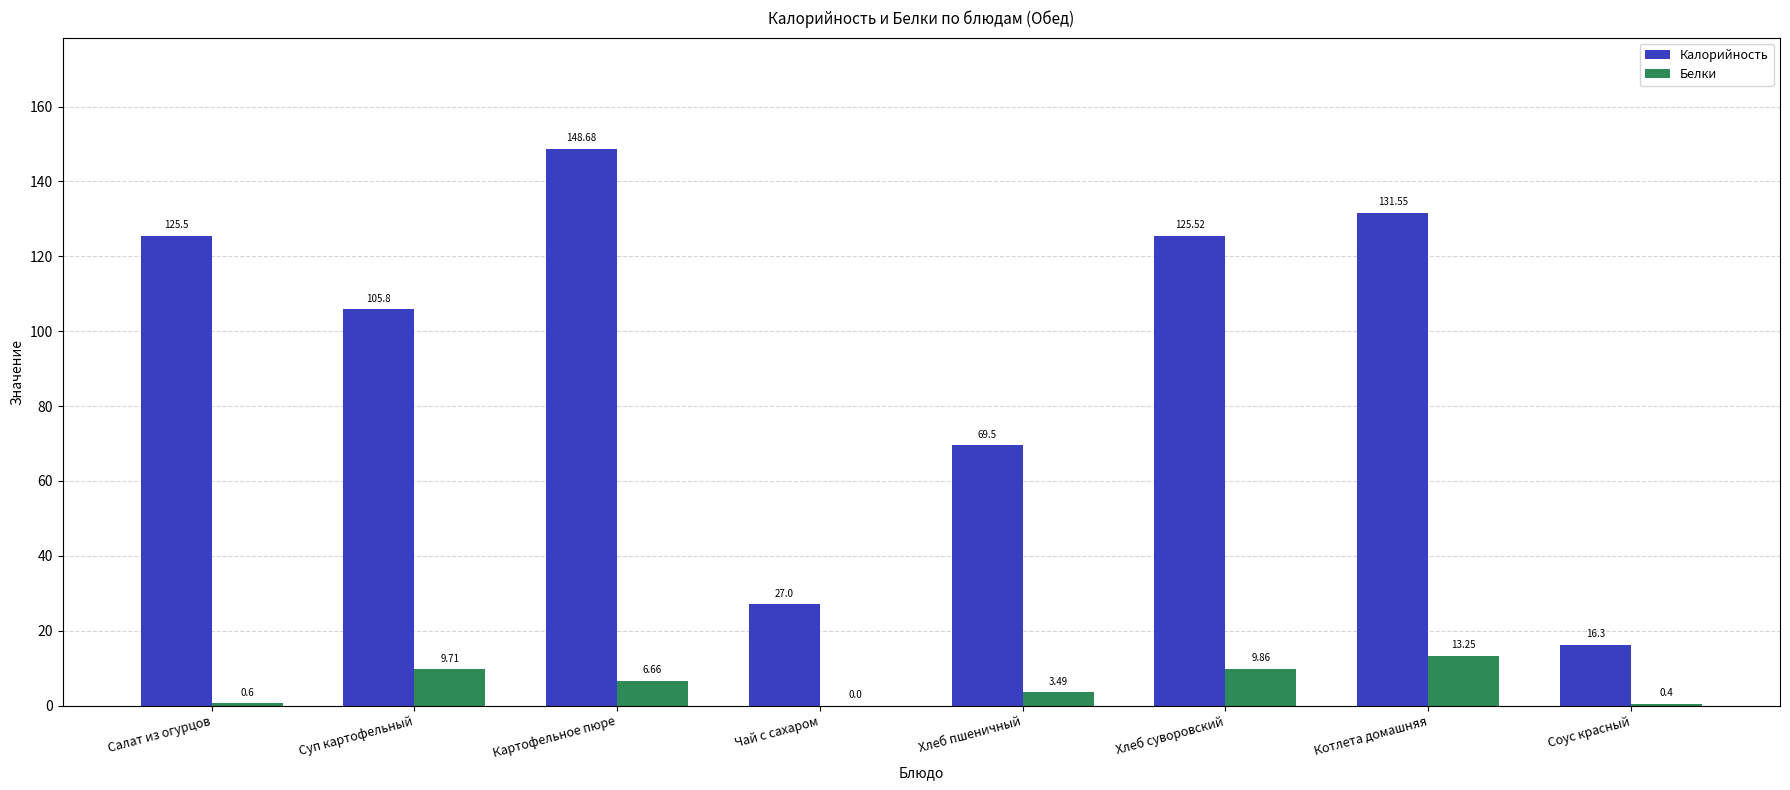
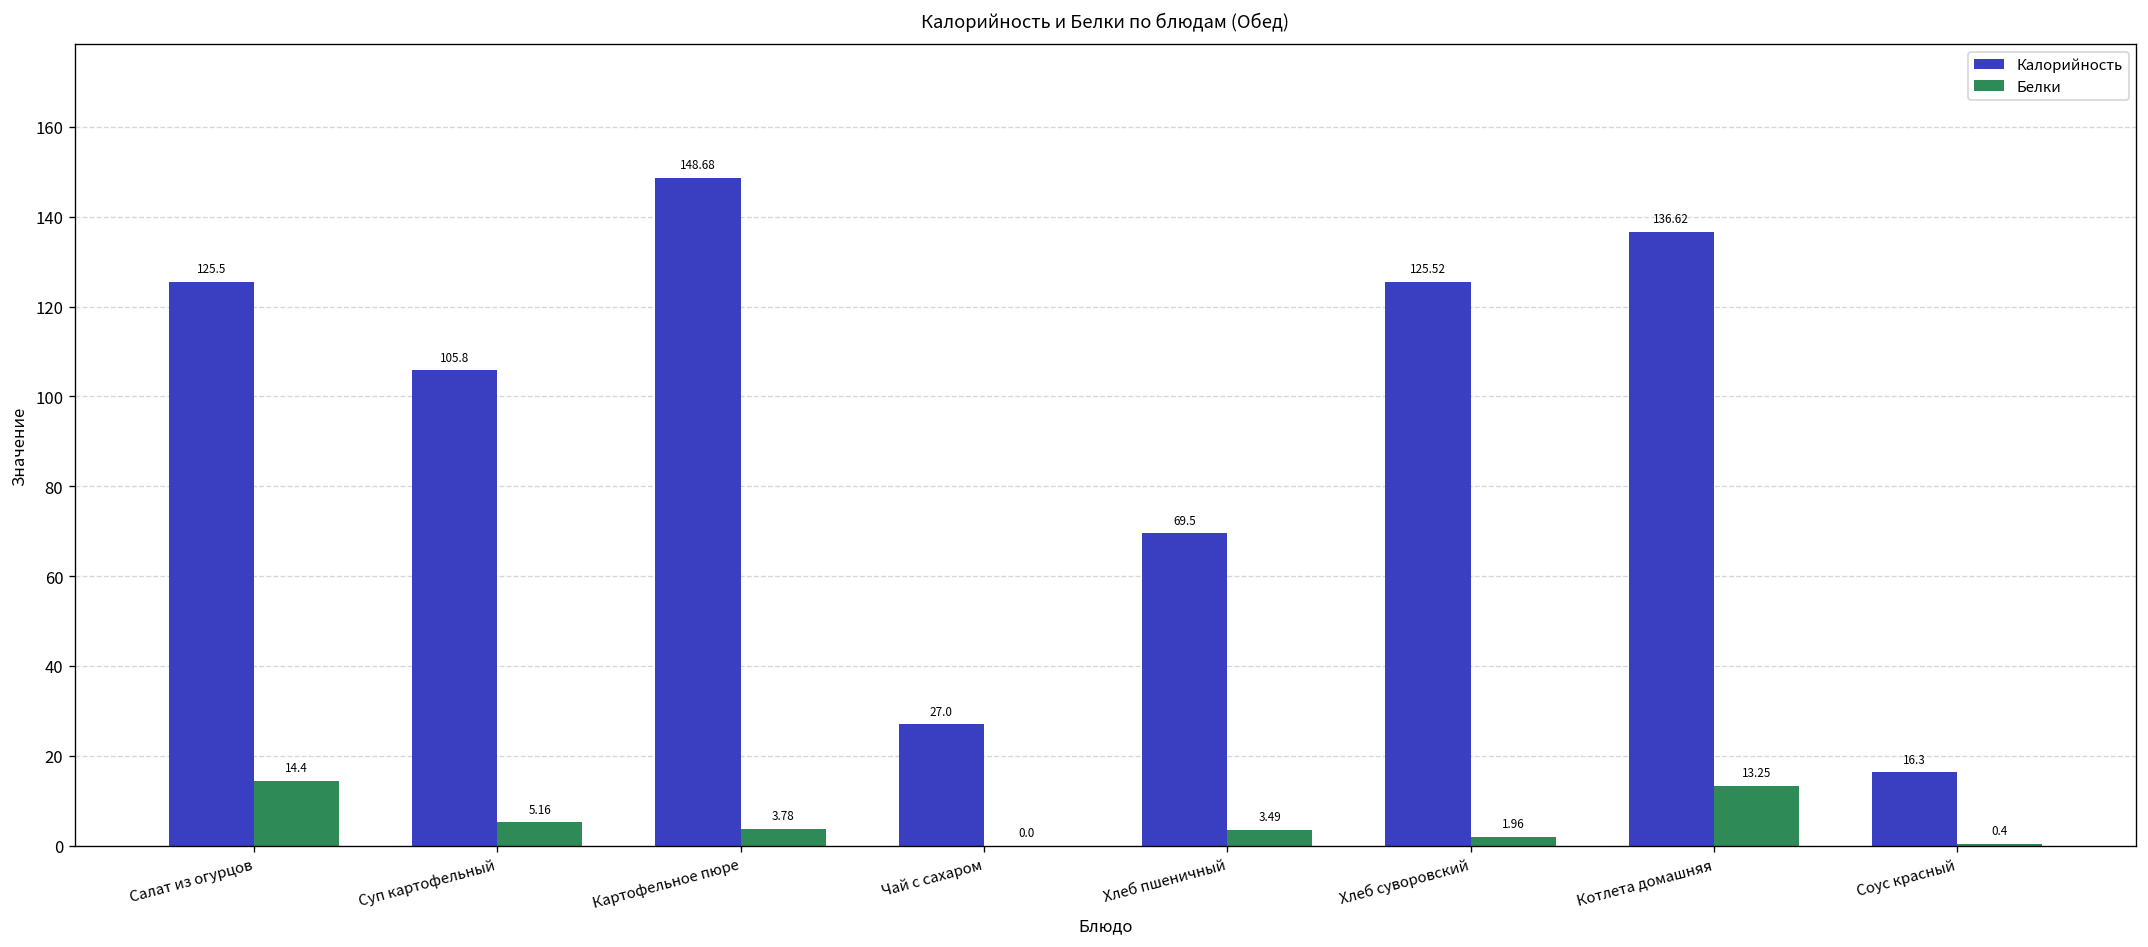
Белки, Салат из огурцов: 0.6 -> 14.4
Белки, Суп картофельный: 9.71 -> 5.16
Белки, Картофельное пюре: 6.66 -> 3.78
Белки, Хлеб суворовский: 9.86 -> 1.96
Калорийность, Котлета домашняя: 131.55 -> 136.62
